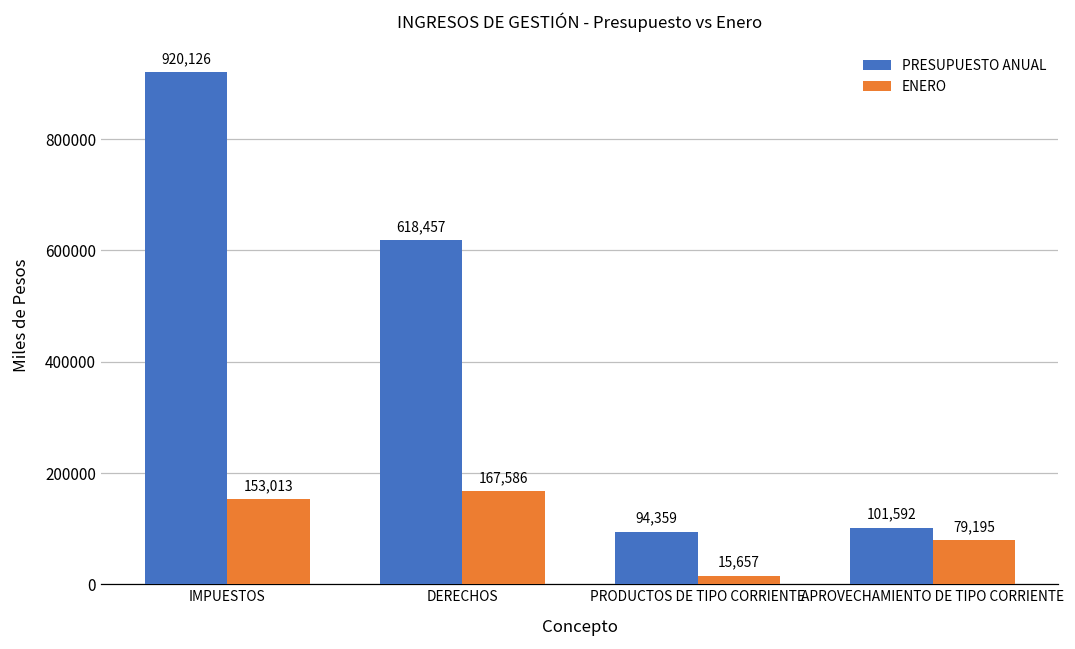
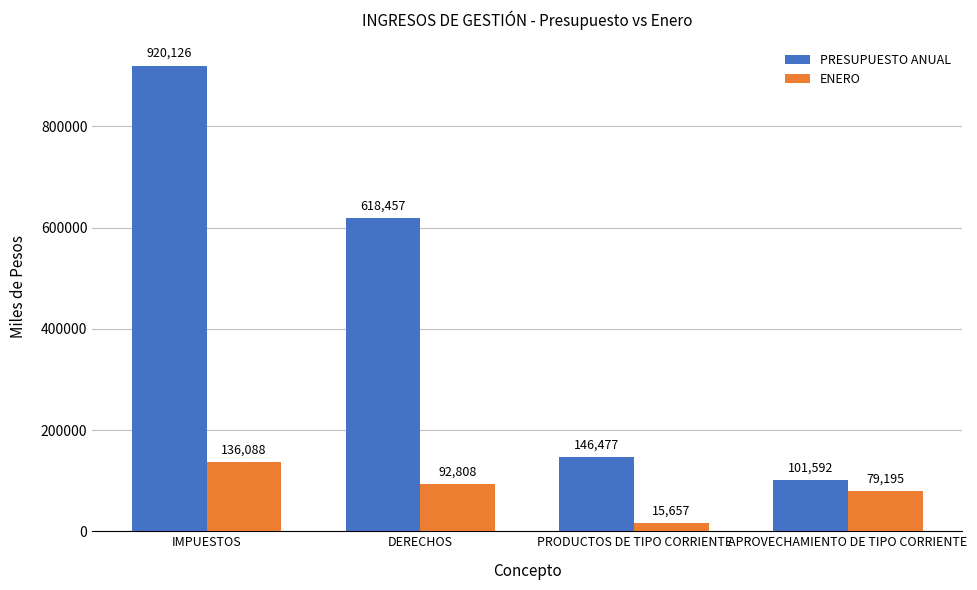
ENERO, IMPUESTOS: 153,013 -> 136,088
ENERO, DERECHOS: 167,586 -> 92,808
PRESUPUESTO ANUAL, PRODUCTOS DE TIPO CORRIENTE: 94,359 -> 146,477
